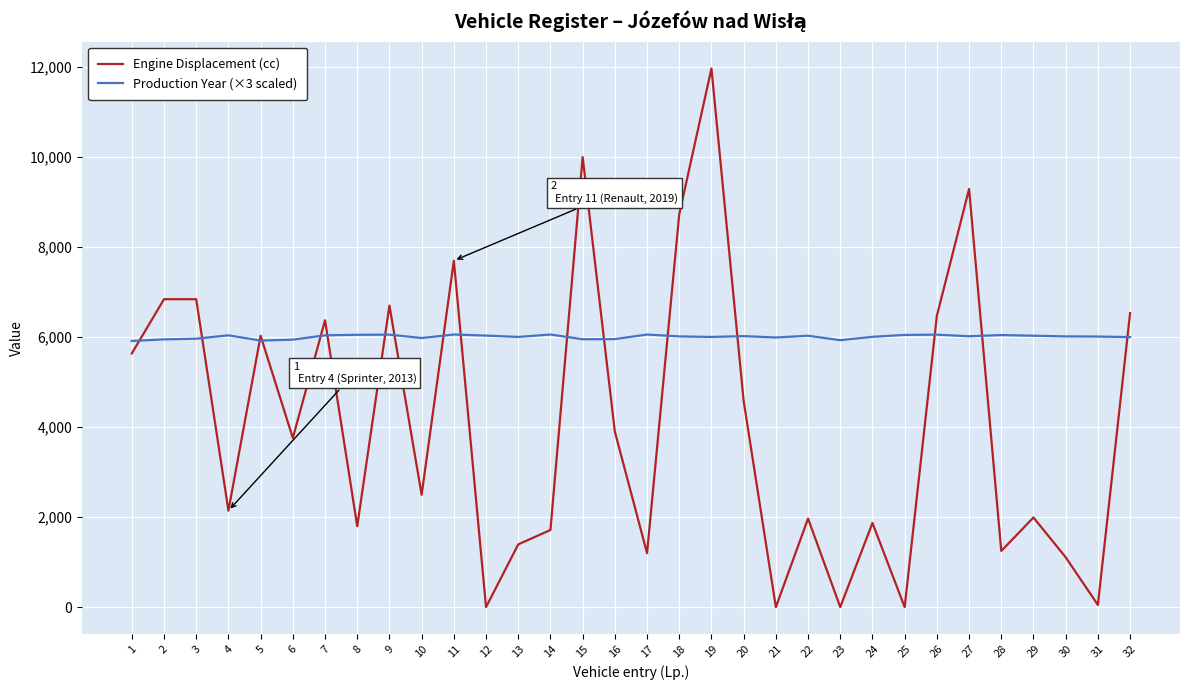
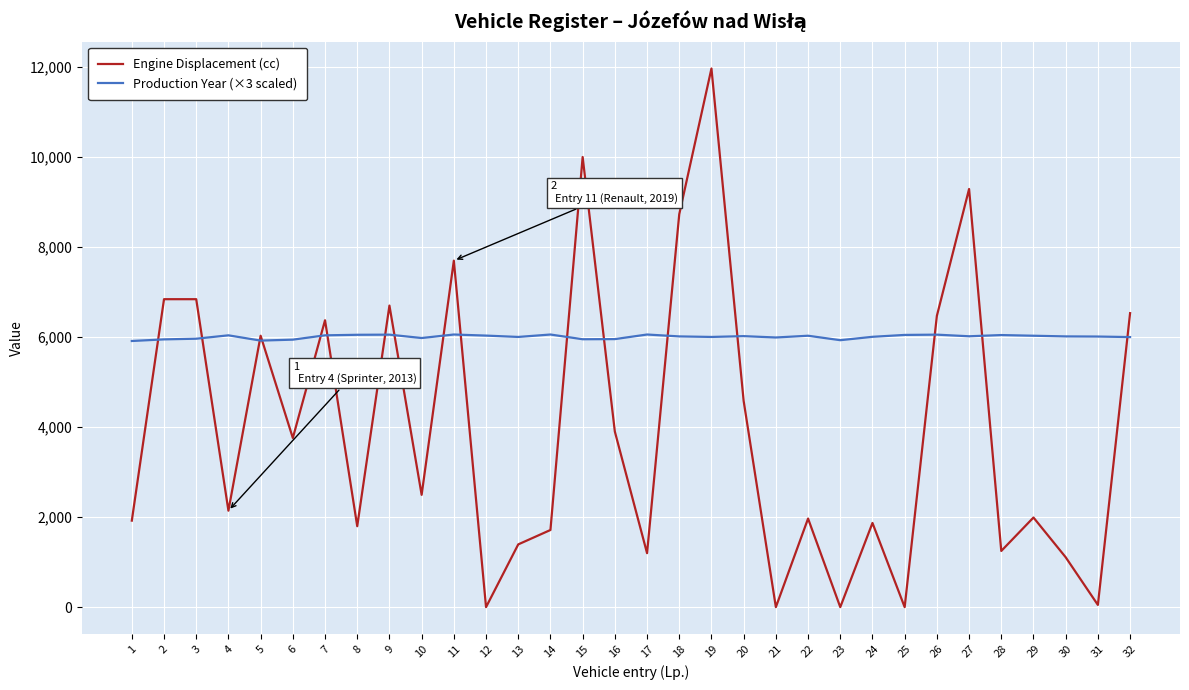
Engine Displacement (cc), 1: 5,600 -> 1,900
